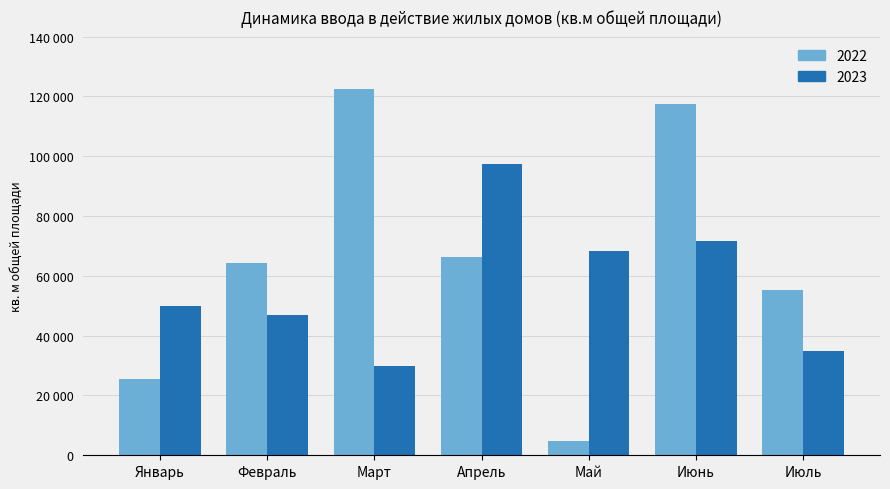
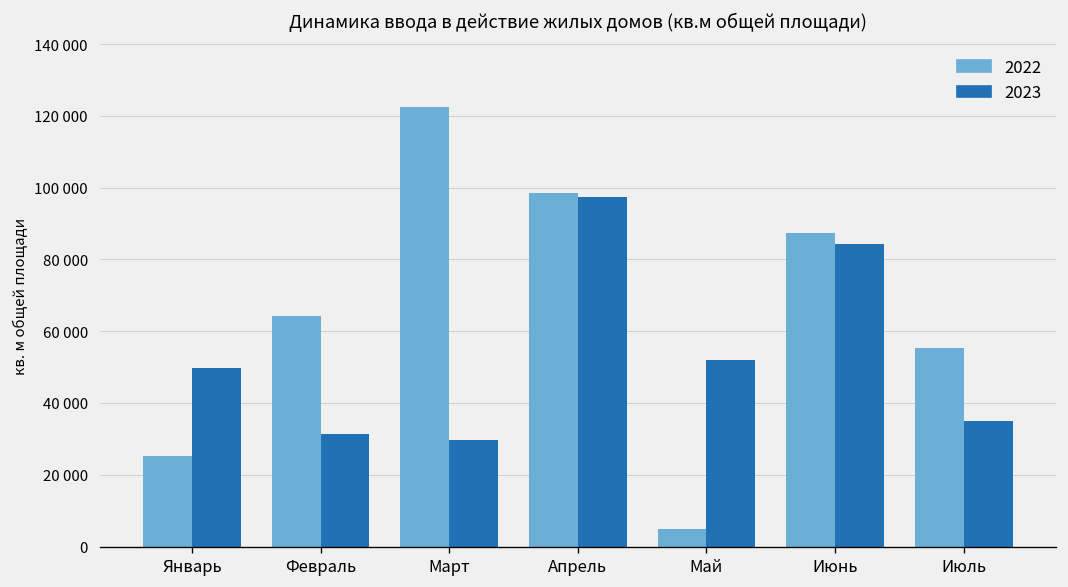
2023, Февраль: 47000 -> 31000
2022, Апрель: 66000 -> 99000
2023, Май: 68000 -> 52000
2022, Июнь: 118000 -> 87000
2023, Июнь: 72000 -> 84000
